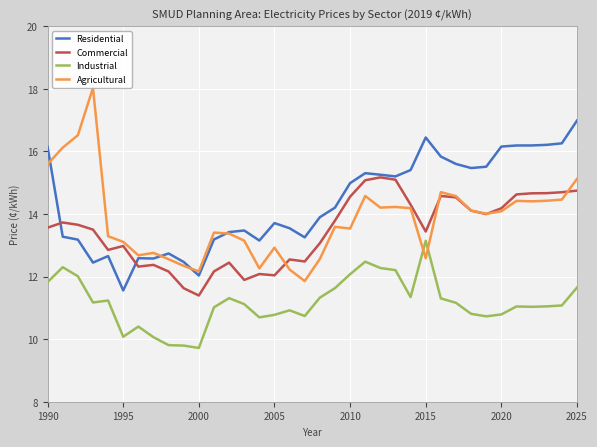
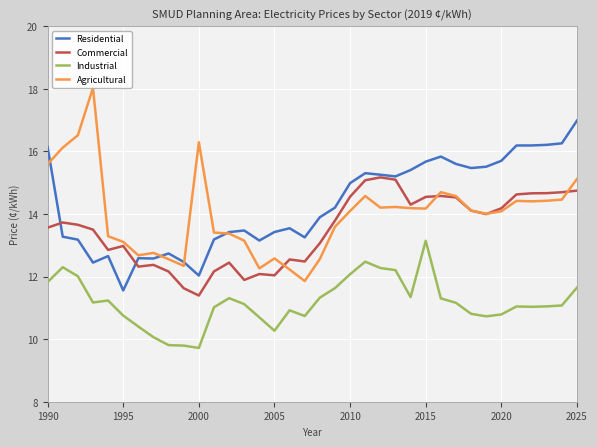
Industrial, 1995: 10.1 -> 10.8
Agricultural, 2000: 12.2 -> 16.3
Residential, 2005: 13.7 -> 13.4
Industrial, 2005: 10.8 -> 10.3
Agricultural, 2005: 12.9 -> 12.6
Agricultural, 2010: 13.5 -> 14.1
Residential, 2015: 16.4 -> 15.7
Commercial, 2015: 13.4 -> 14.5
Agricultural, 2015: 12.6 -> 14.2
Residential, 2020: 16.2 -> 15.7
